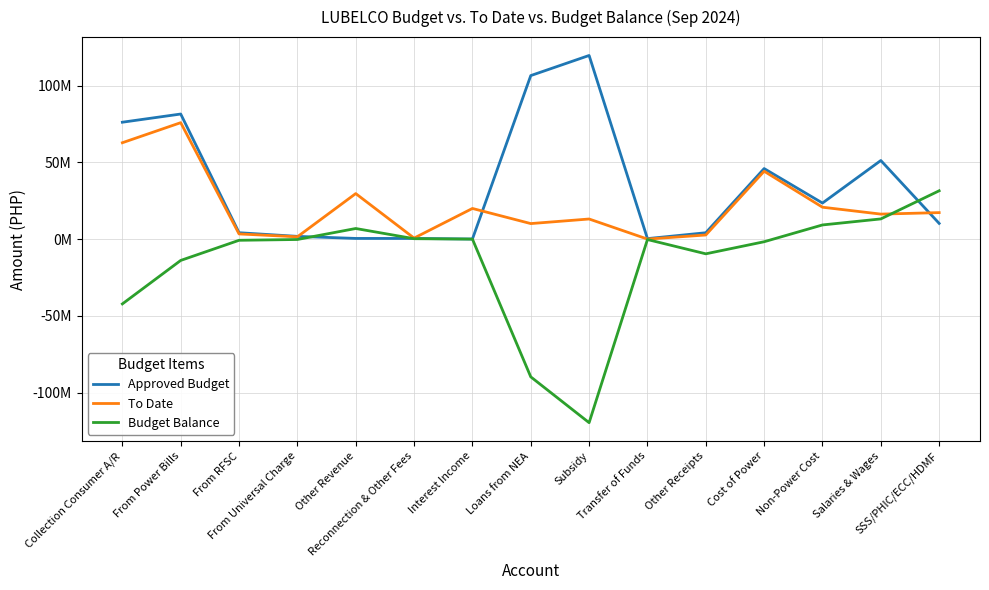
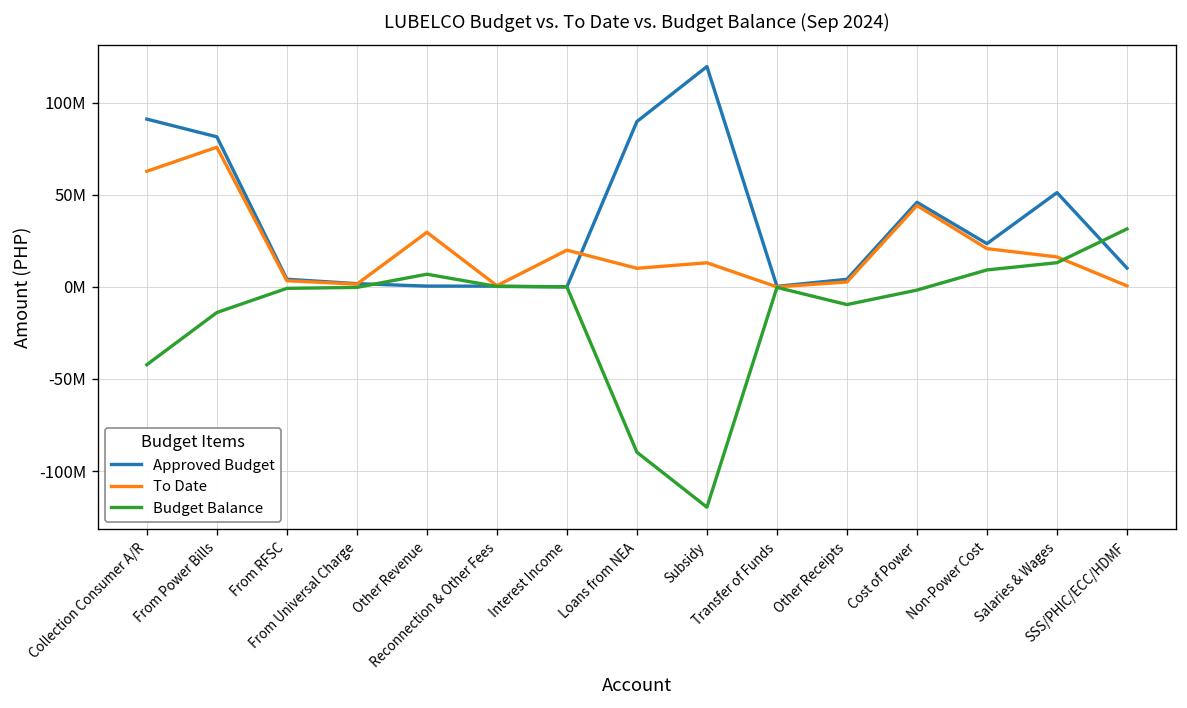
Approved Budget, Collection Consumer A/R: 76000000 -> 91000000
Approved Budget, Loans from NEA: 107000000 -> 90000000
To Date, SSS/PHIC/ECC/HDMF: 17000000 -> 1000000
